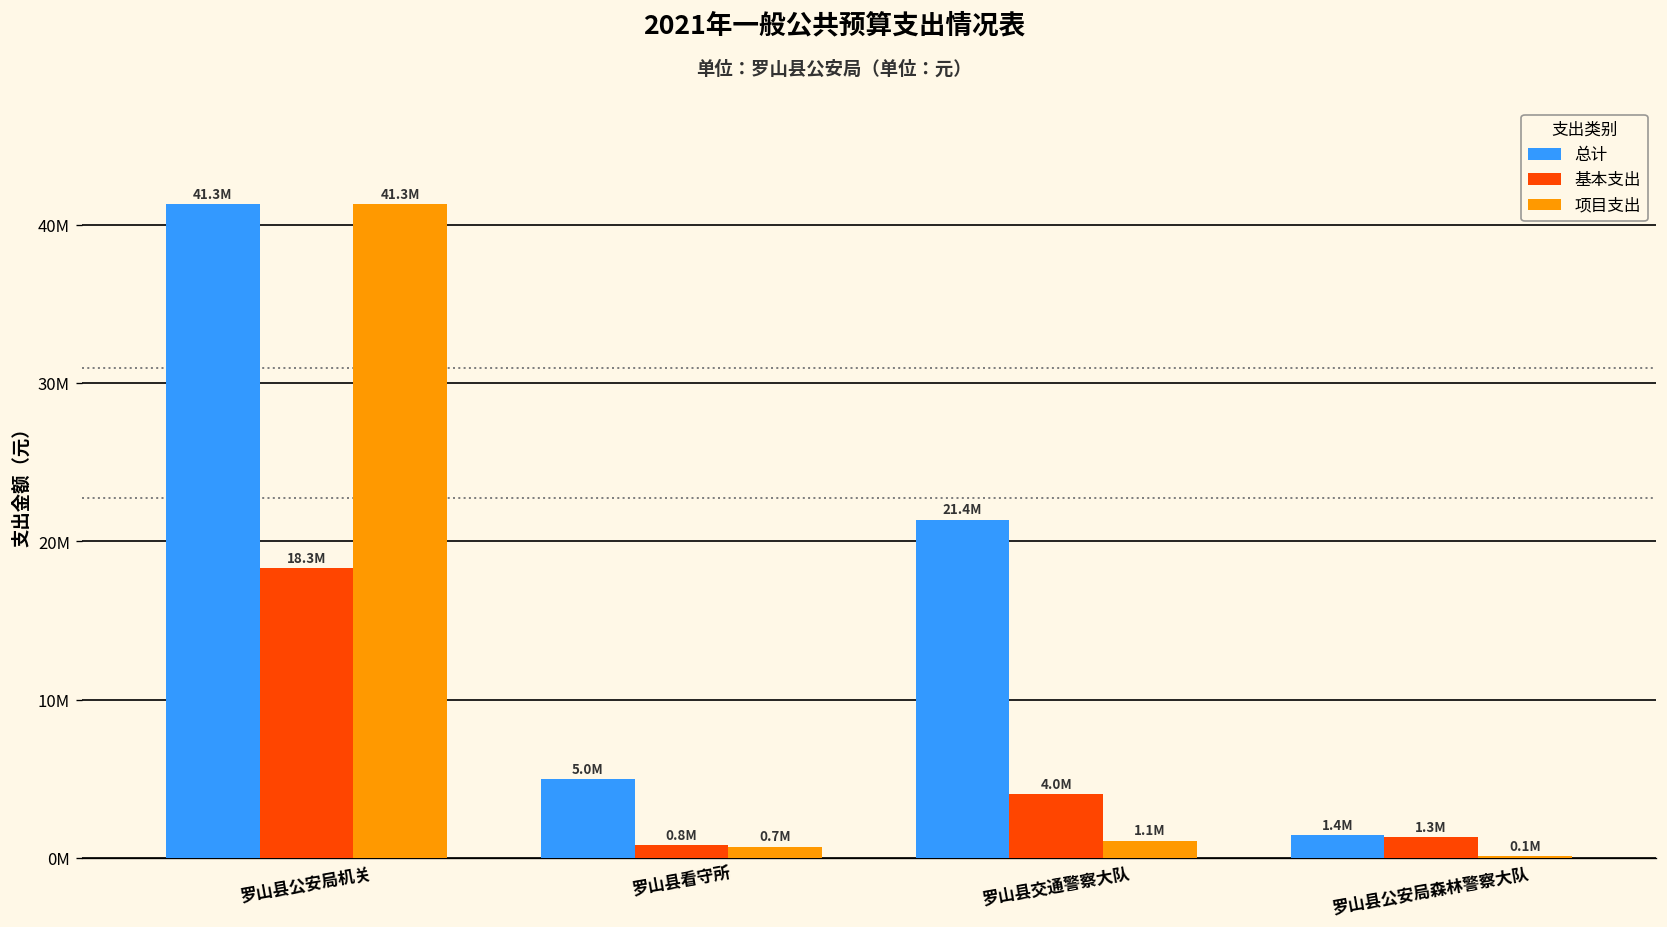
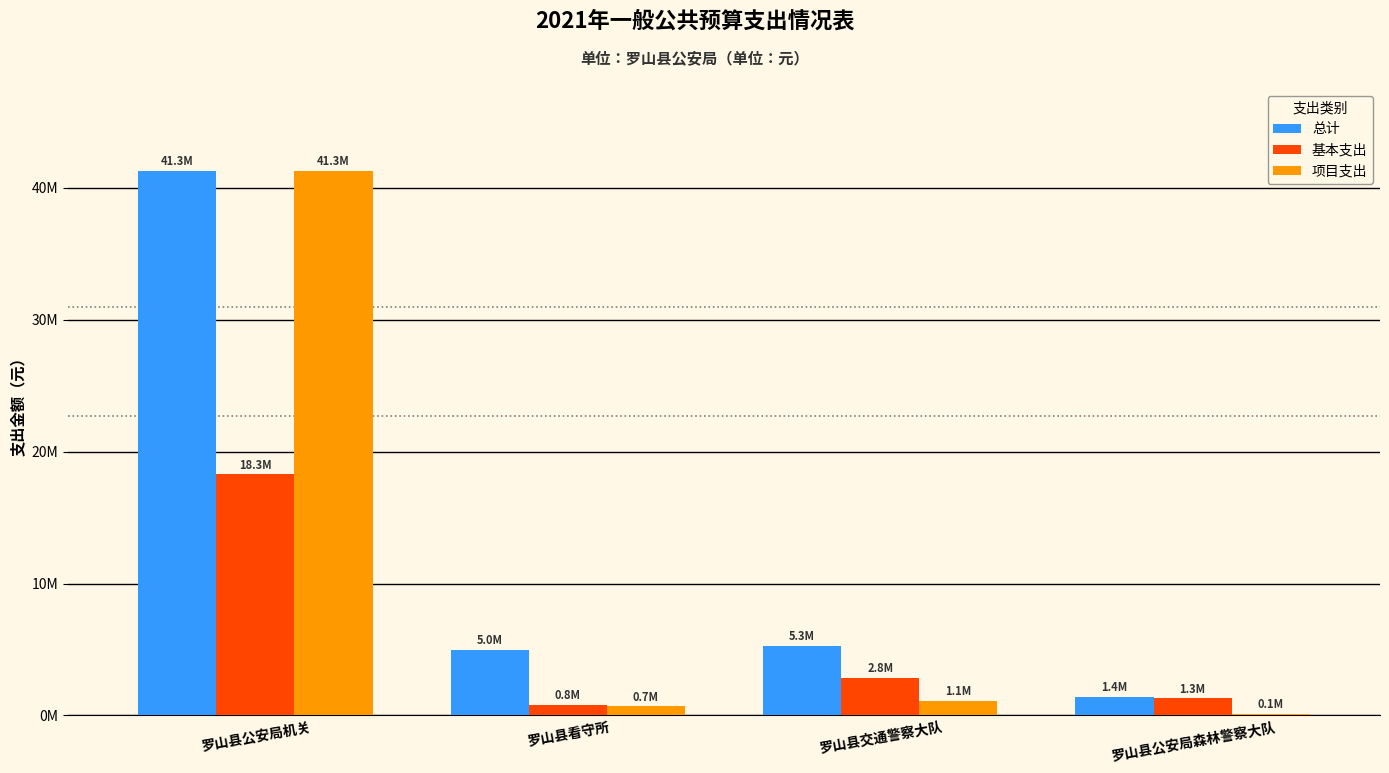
总计, 罗山县交通警察大队: 21.4M -> 5.3M
基本支出, 罗山县交通警察大队: 4.0M -> 2.8M
